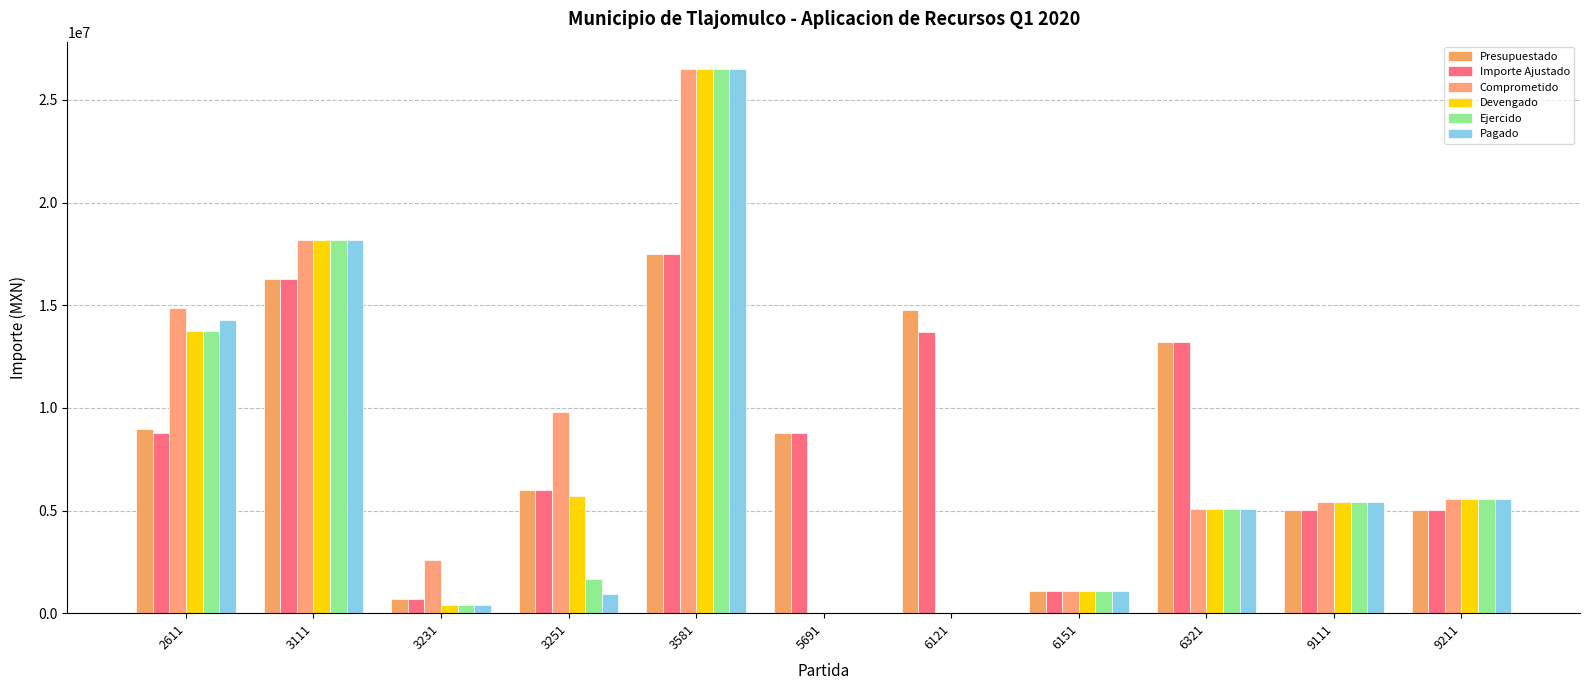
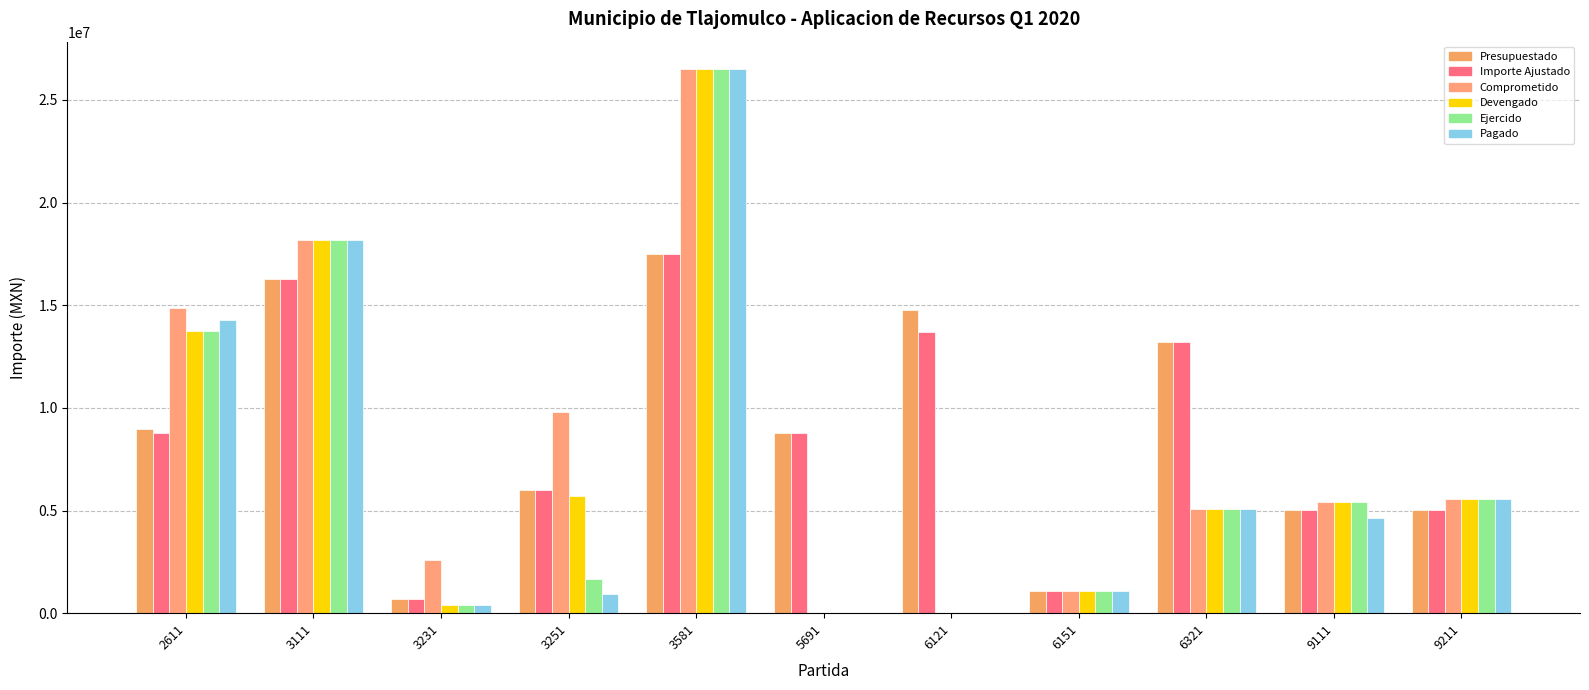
Pagado, 9111: 5400000 -> 4700000
